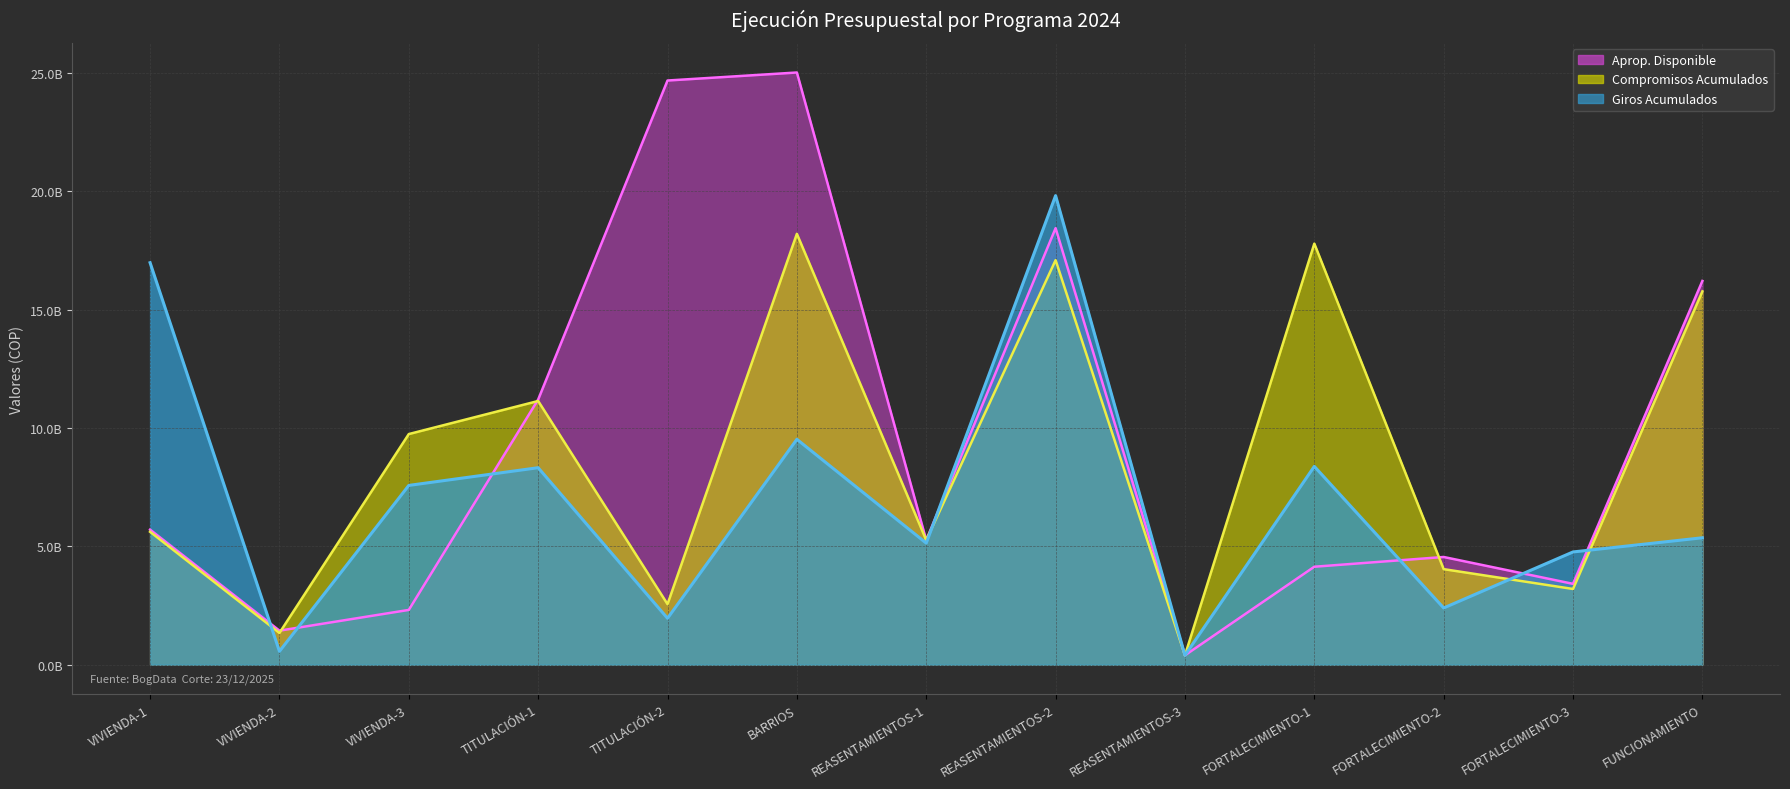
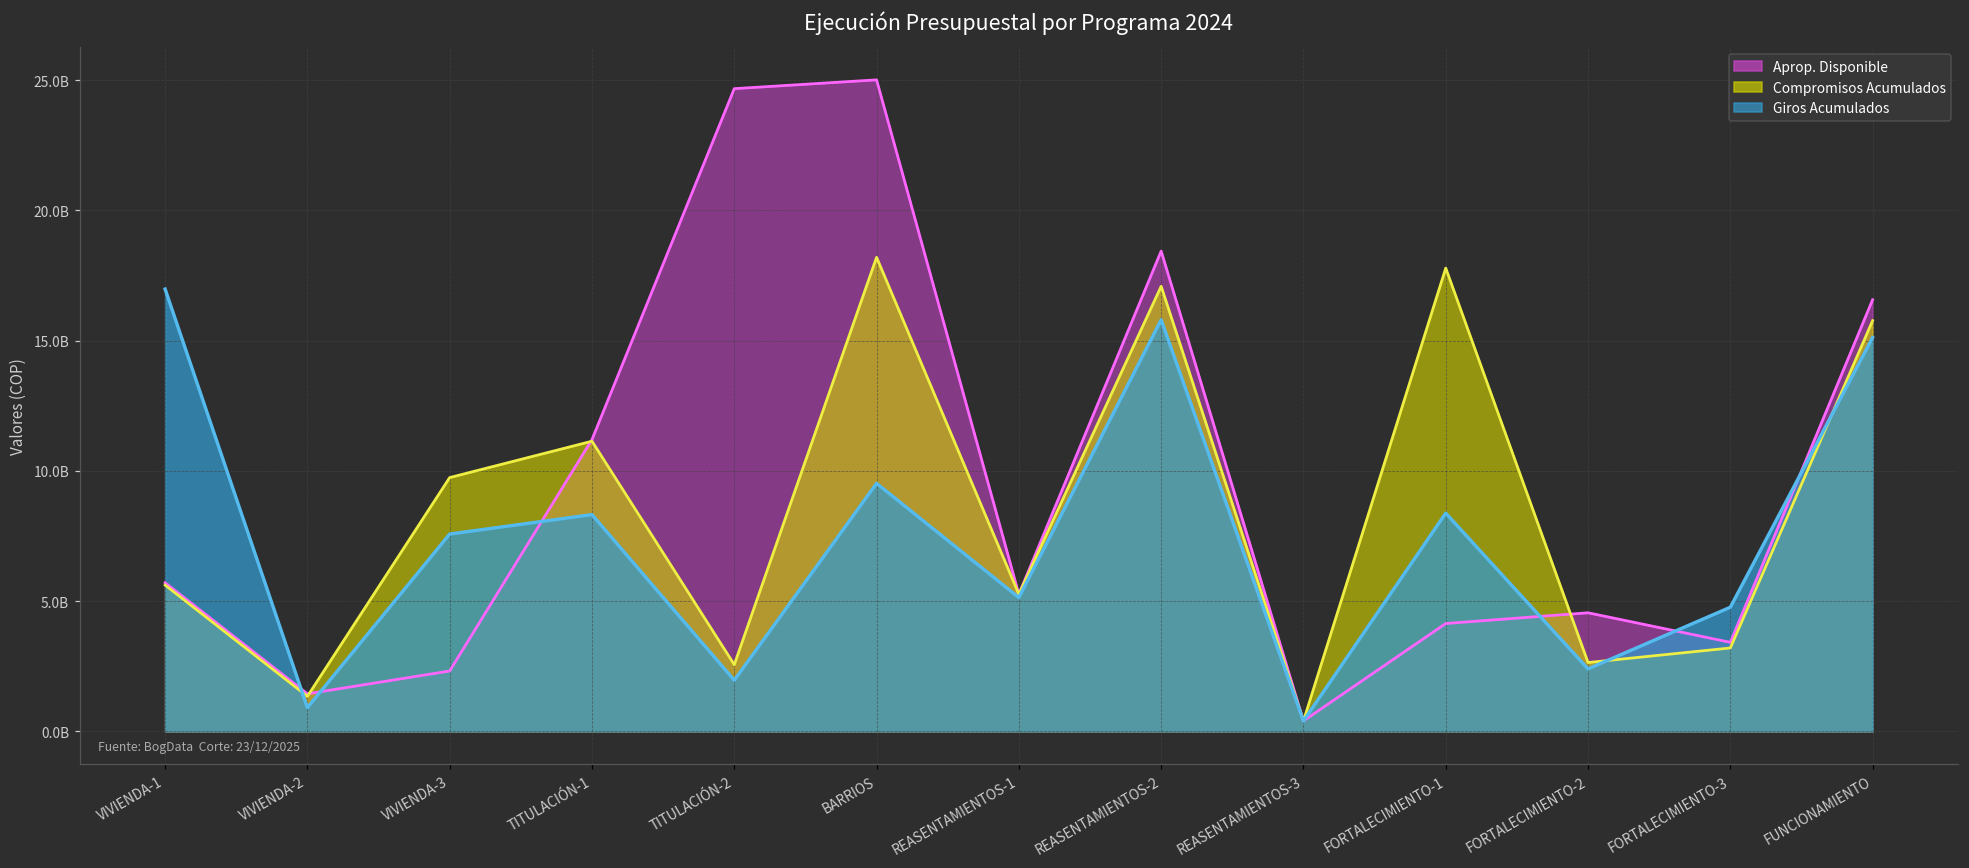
Giros Acumulados, VIVIENDA-2: 600000000 -> 900000000
Giros Acumulados, REASENTAMIENTOS-2: 19800000000 -> 15800000000
Compromisos Acumulados, FORTALECIMIENTO-2: 4000000000 -> 2600000000
Aprop. Disponible, FUNCIONAMIENTO: 16200000000 -> 16600000000
Giros Acumulados, FUNCIONAMIENTO: 5400000000 -> 15100000000
